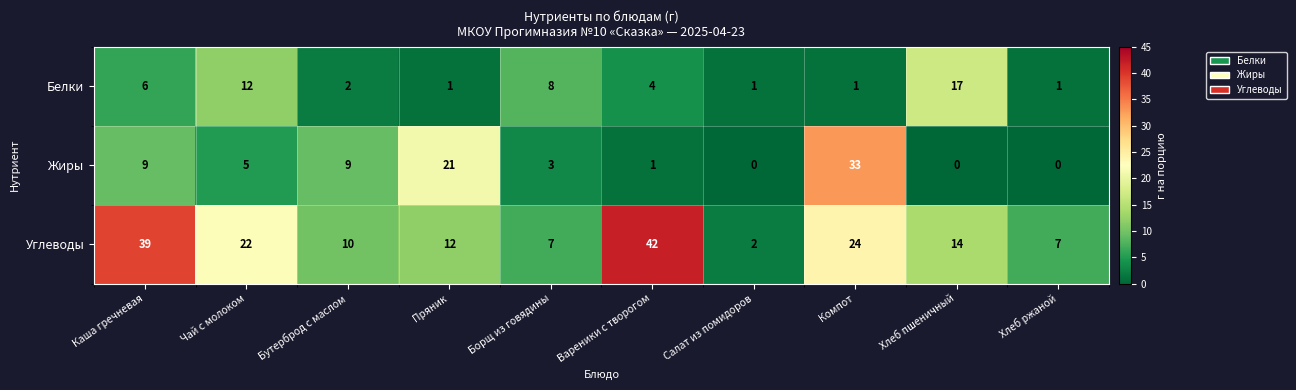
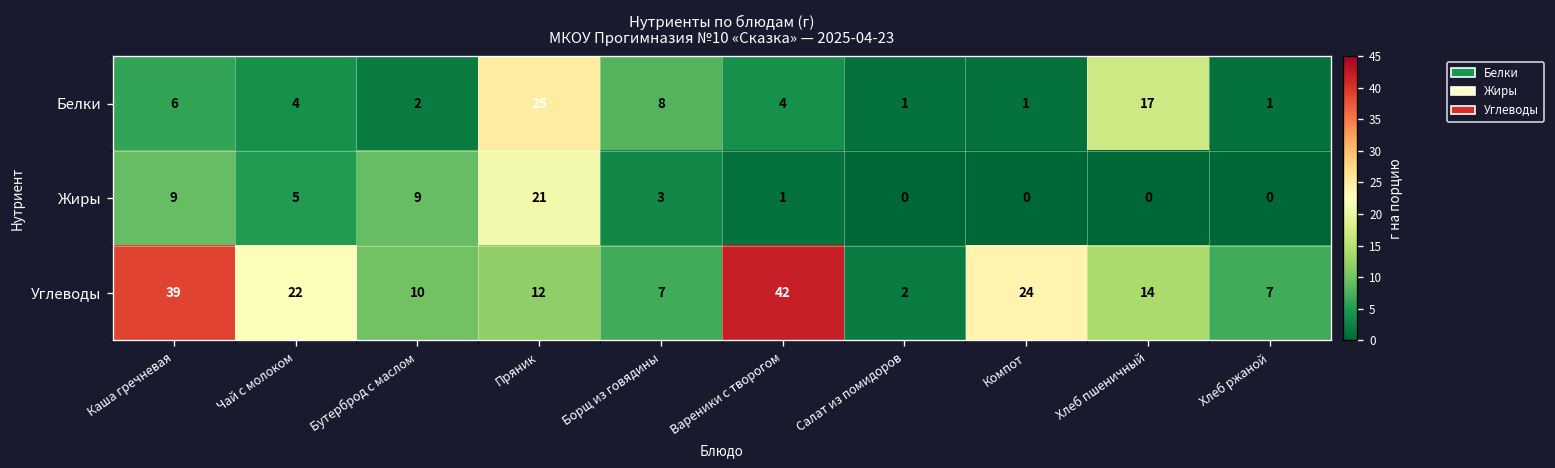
Белки, Чай с молоком: 12 -> 4
Белки, Пряник: 1 -> 25
Жиры, Компот: 33 -> 0
